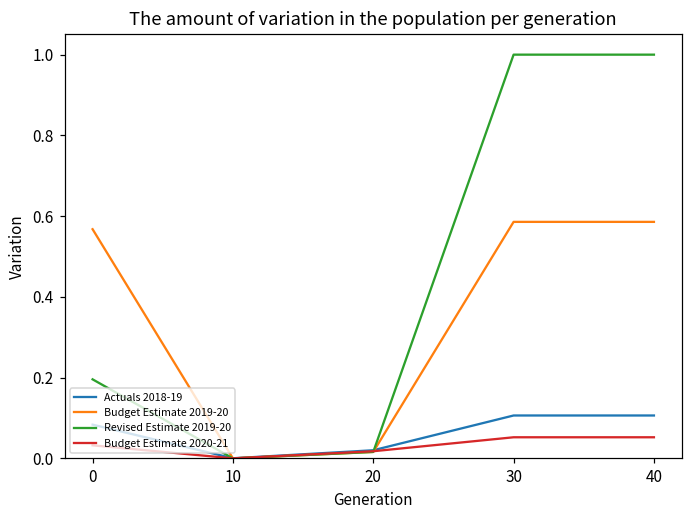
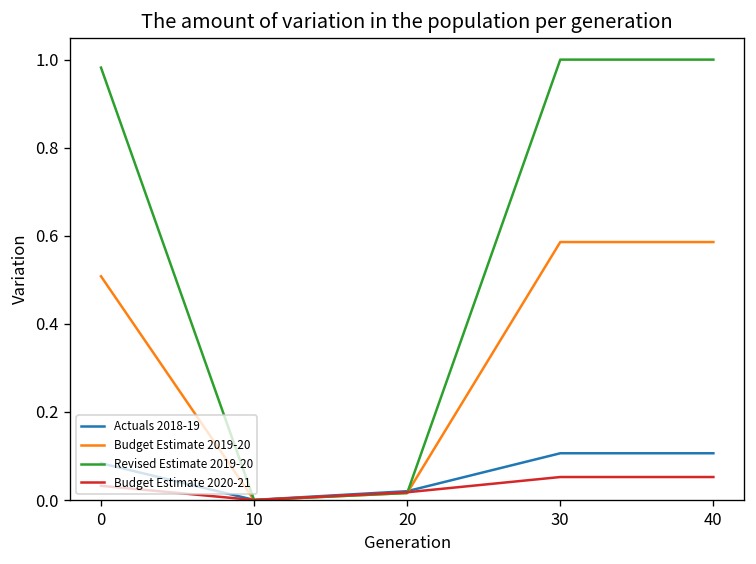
Budget Estimate 2019-20, 0: 0.57 -> 0.51
Revised Estimate 2019-20, 0: 0.20 -> 0.98
